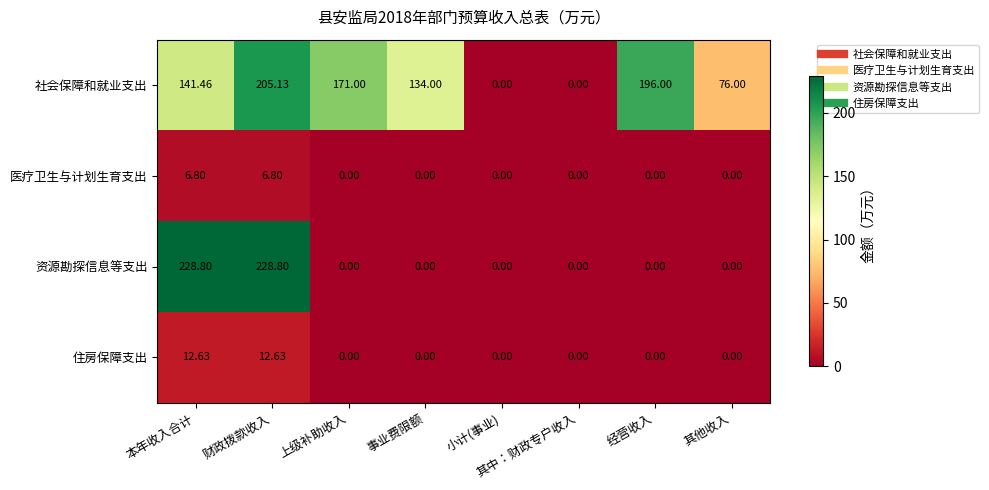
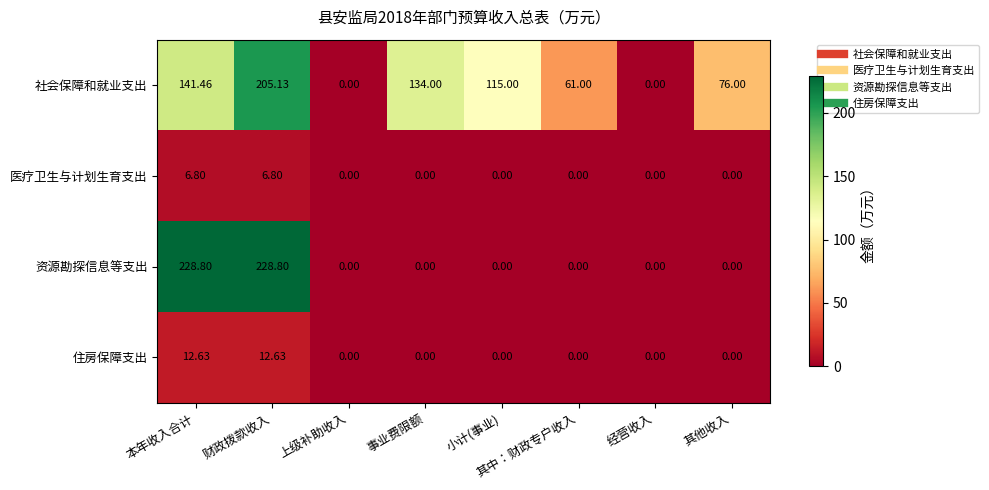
社会保障和就业支出, 上级补助收入: 171.00 -> 0.00
社会保障和就业支出, 小计(事业): 0.00 -> 115.00
社会保障和就业支出, 其中：财政专户收入: 0.00 -> 61.00
社会保障和就业支出, 经营收入: 196.00 -> 0.00
